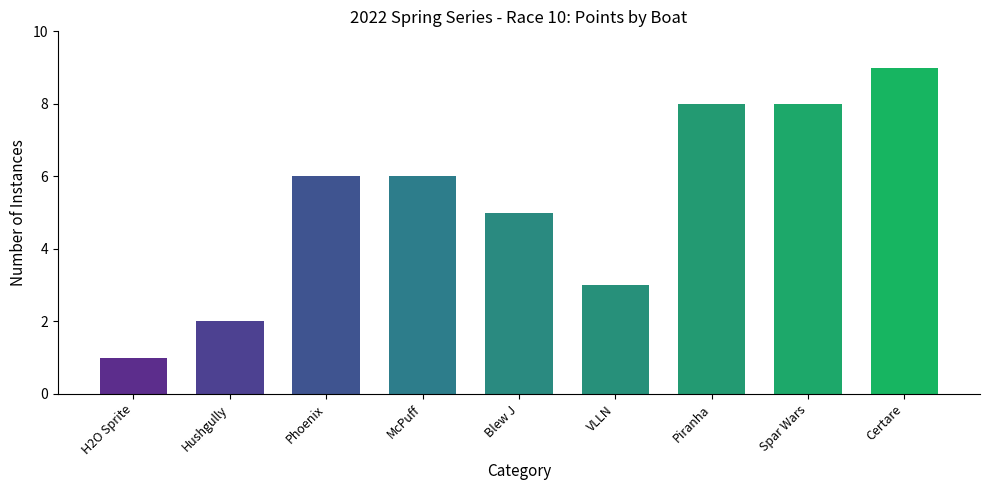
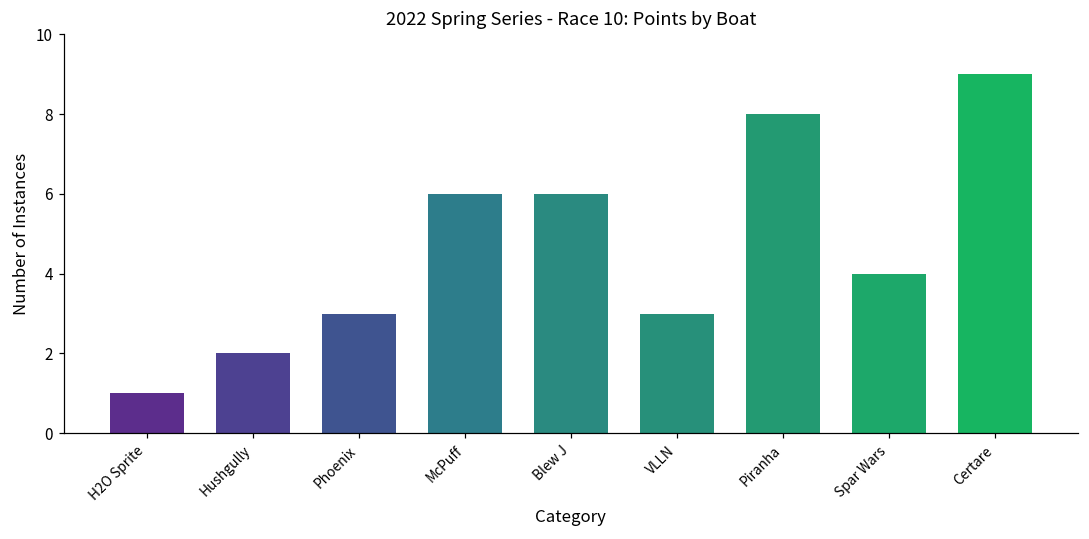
Phoenix: 6 -> 3
Blew J: 5 -> 6
Spar Wars: 8 -> 4
